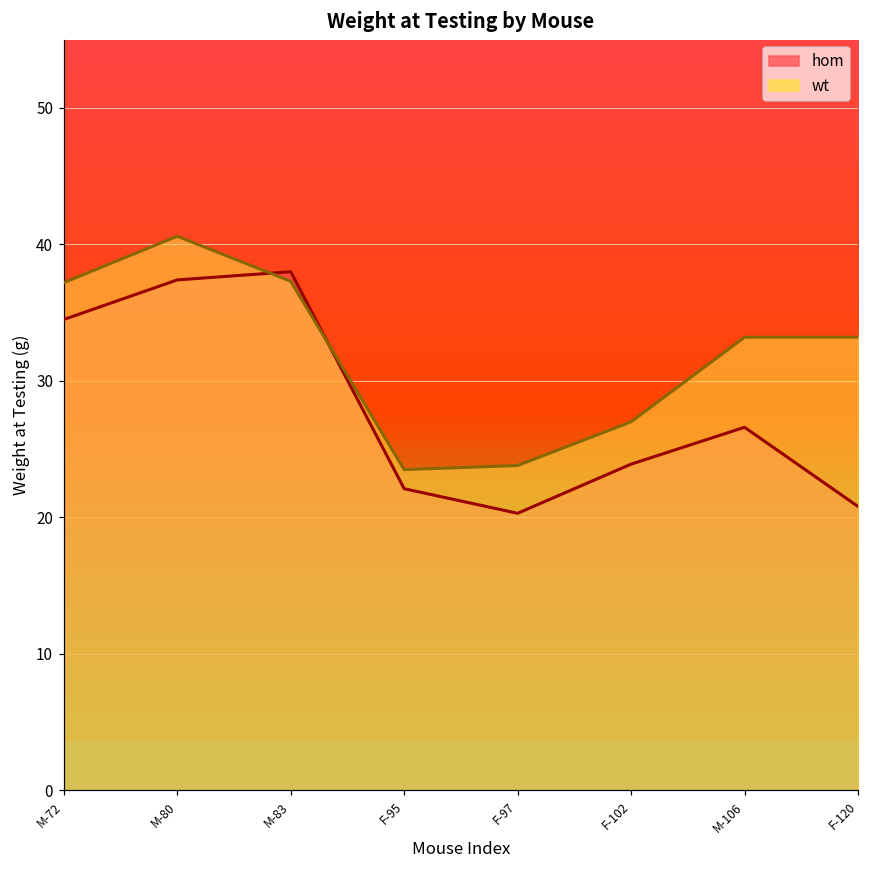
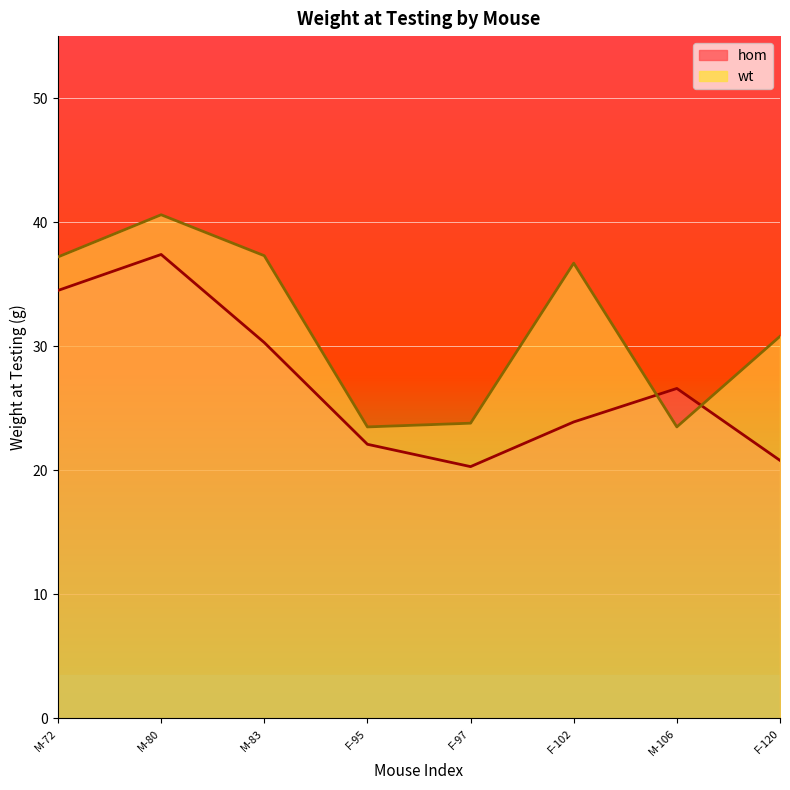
hom, M-83: 38.0 -> 30.3
wt, F-102: 27.0 -> 36.7
wt, M-106: 33.2 -> 23.5
wt, F-120: 33.2 -> 30.8
